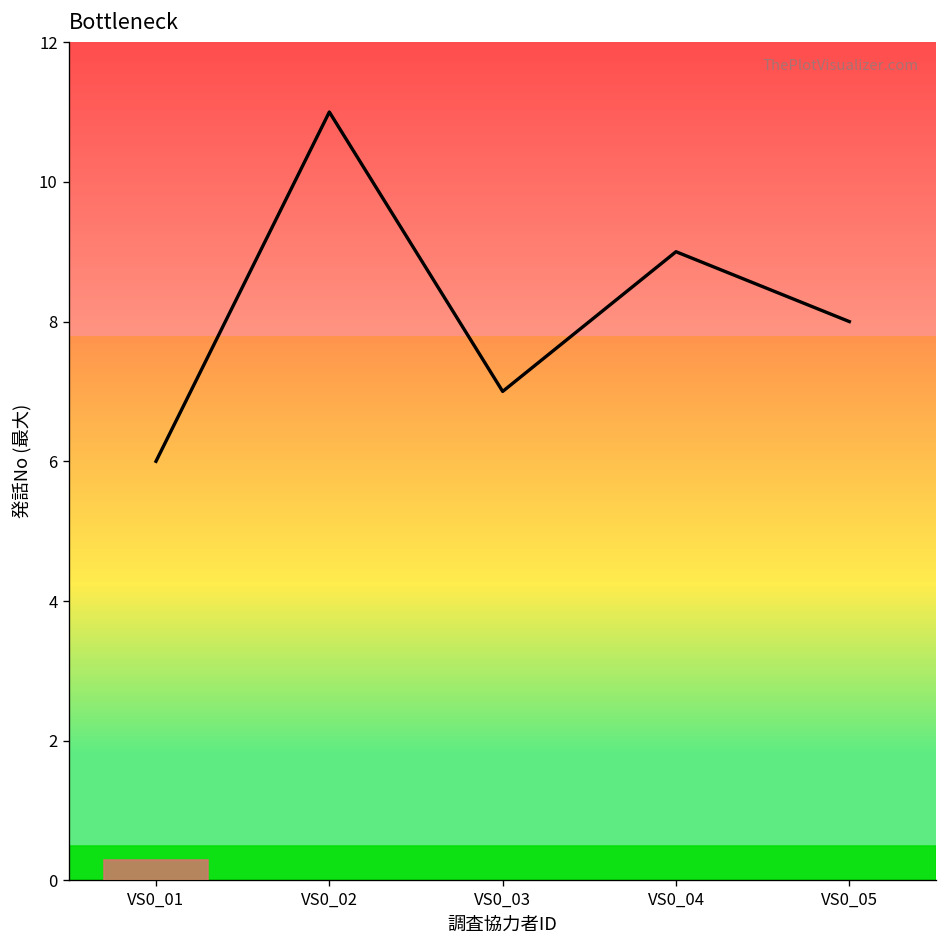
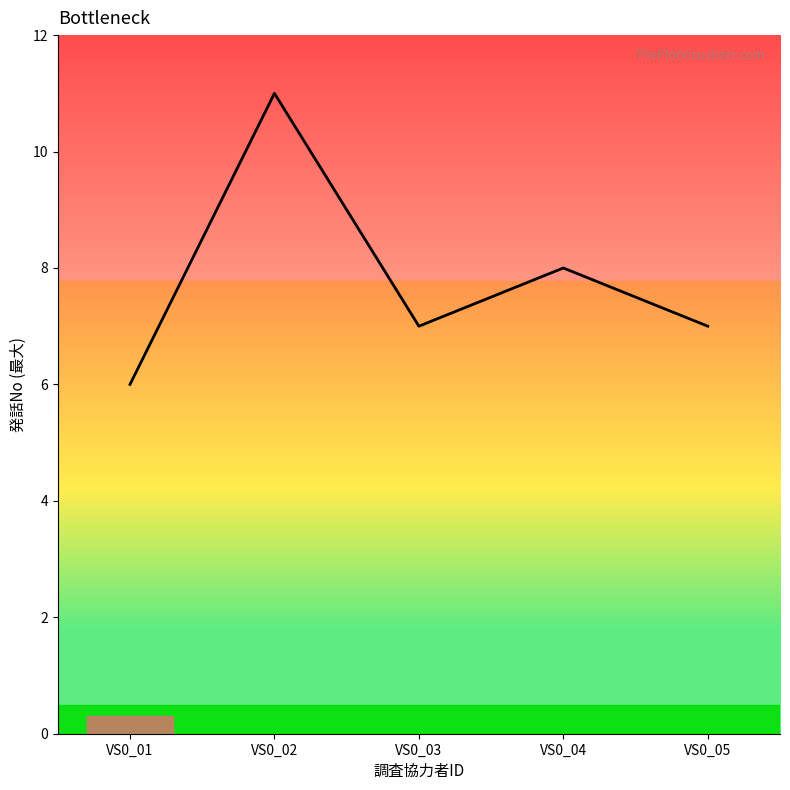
VS0_04: 9 -> 8
VS0_05: 8 -> 7
